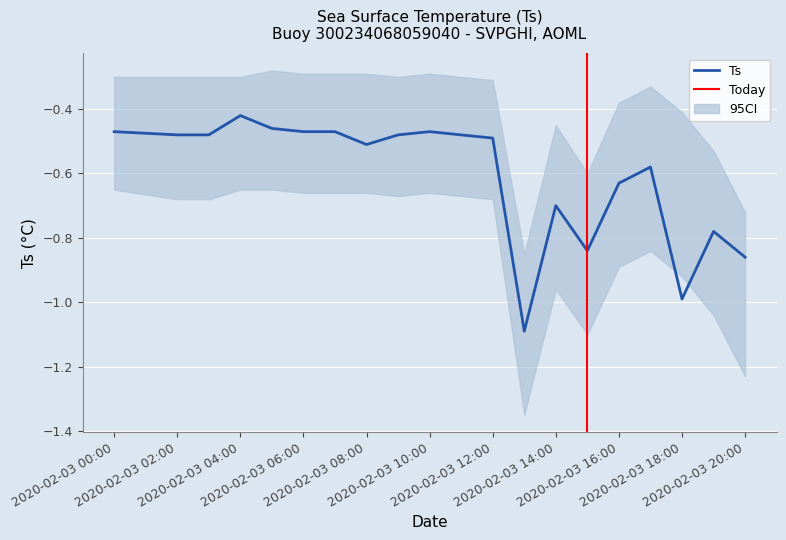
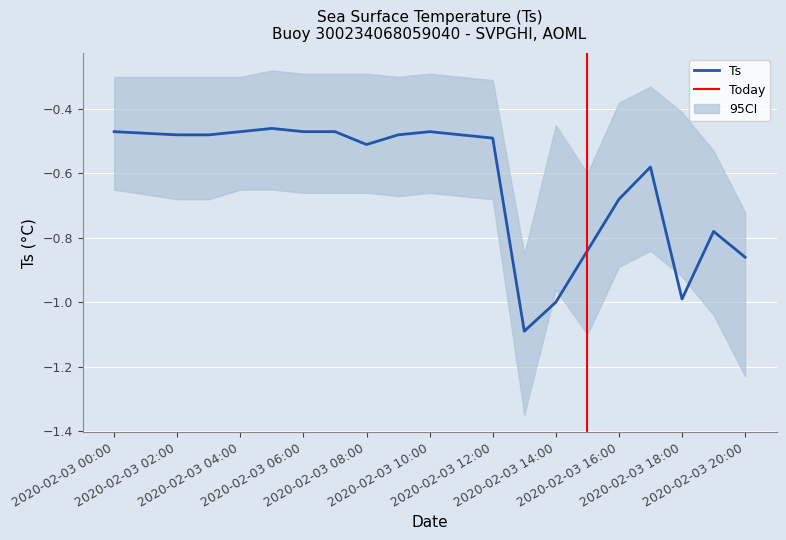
Ts, 2020-02-03 04:00: -0.42 -> -0.47
Ts, 2020-02-03 14:00: -0.7 -> -1.0
Ts, 2020-02-03 16:00: -0.63 -> -0.68
